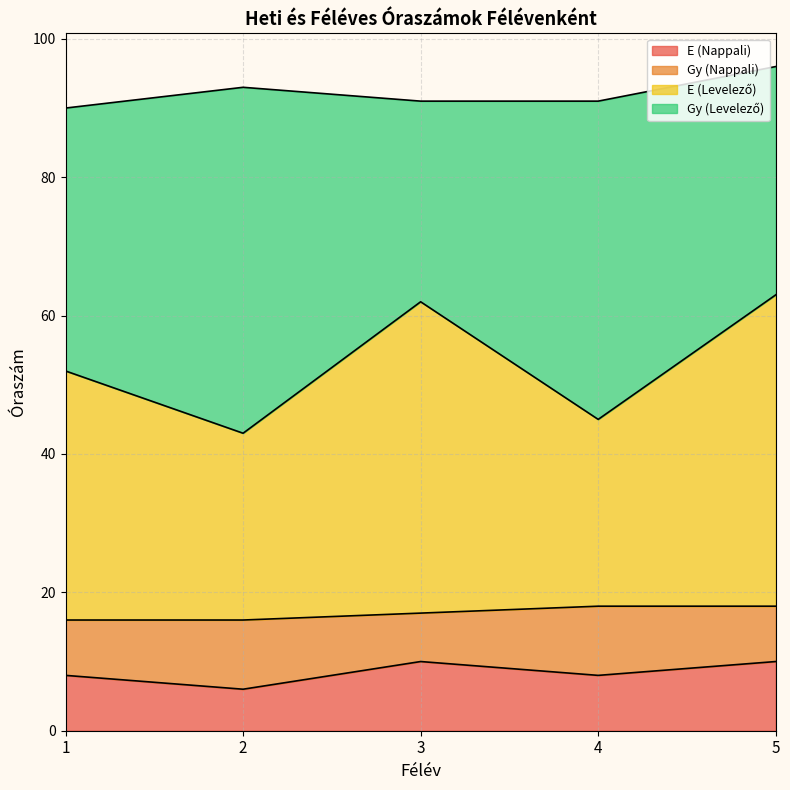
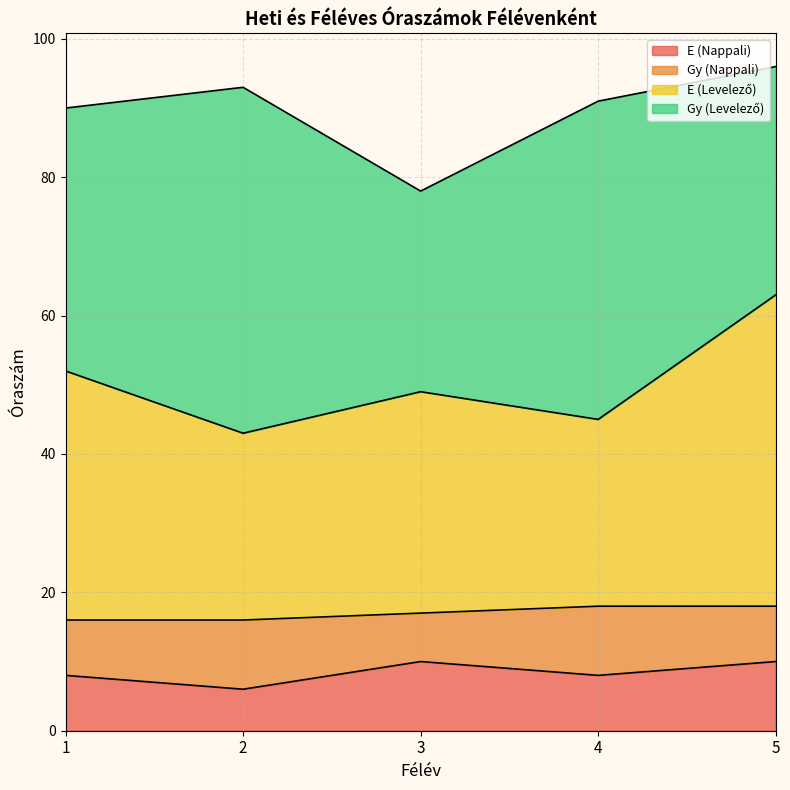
E (Levelező), 3: 45 -> 32
